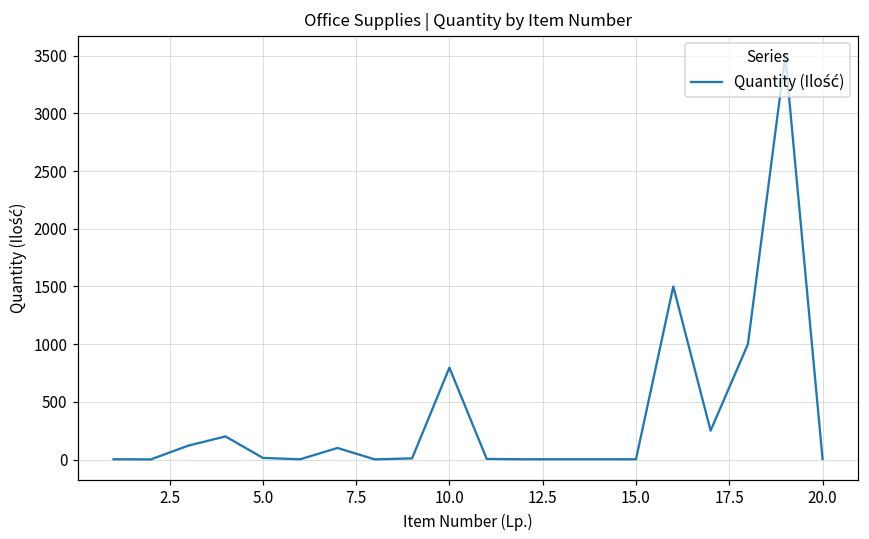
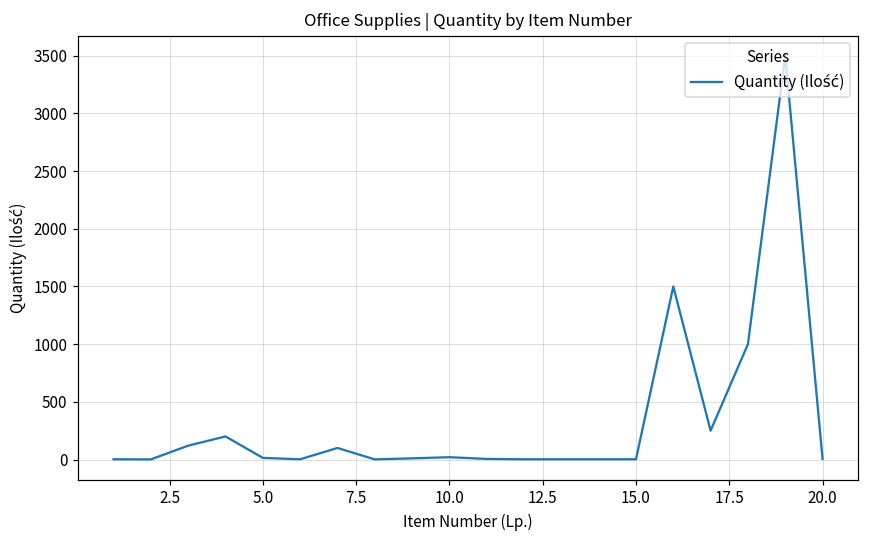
10.0: 800 -> 20
